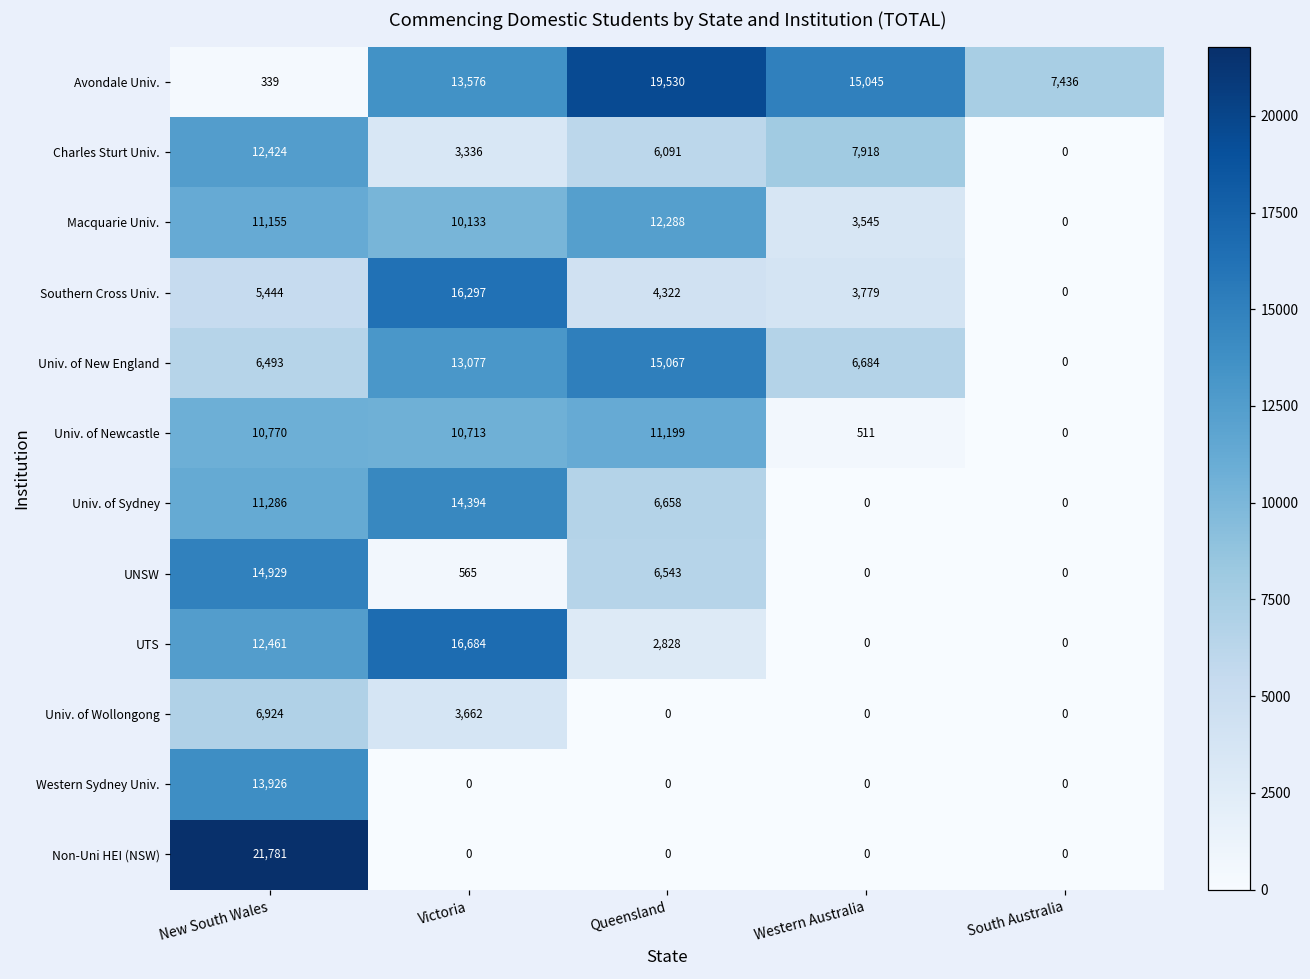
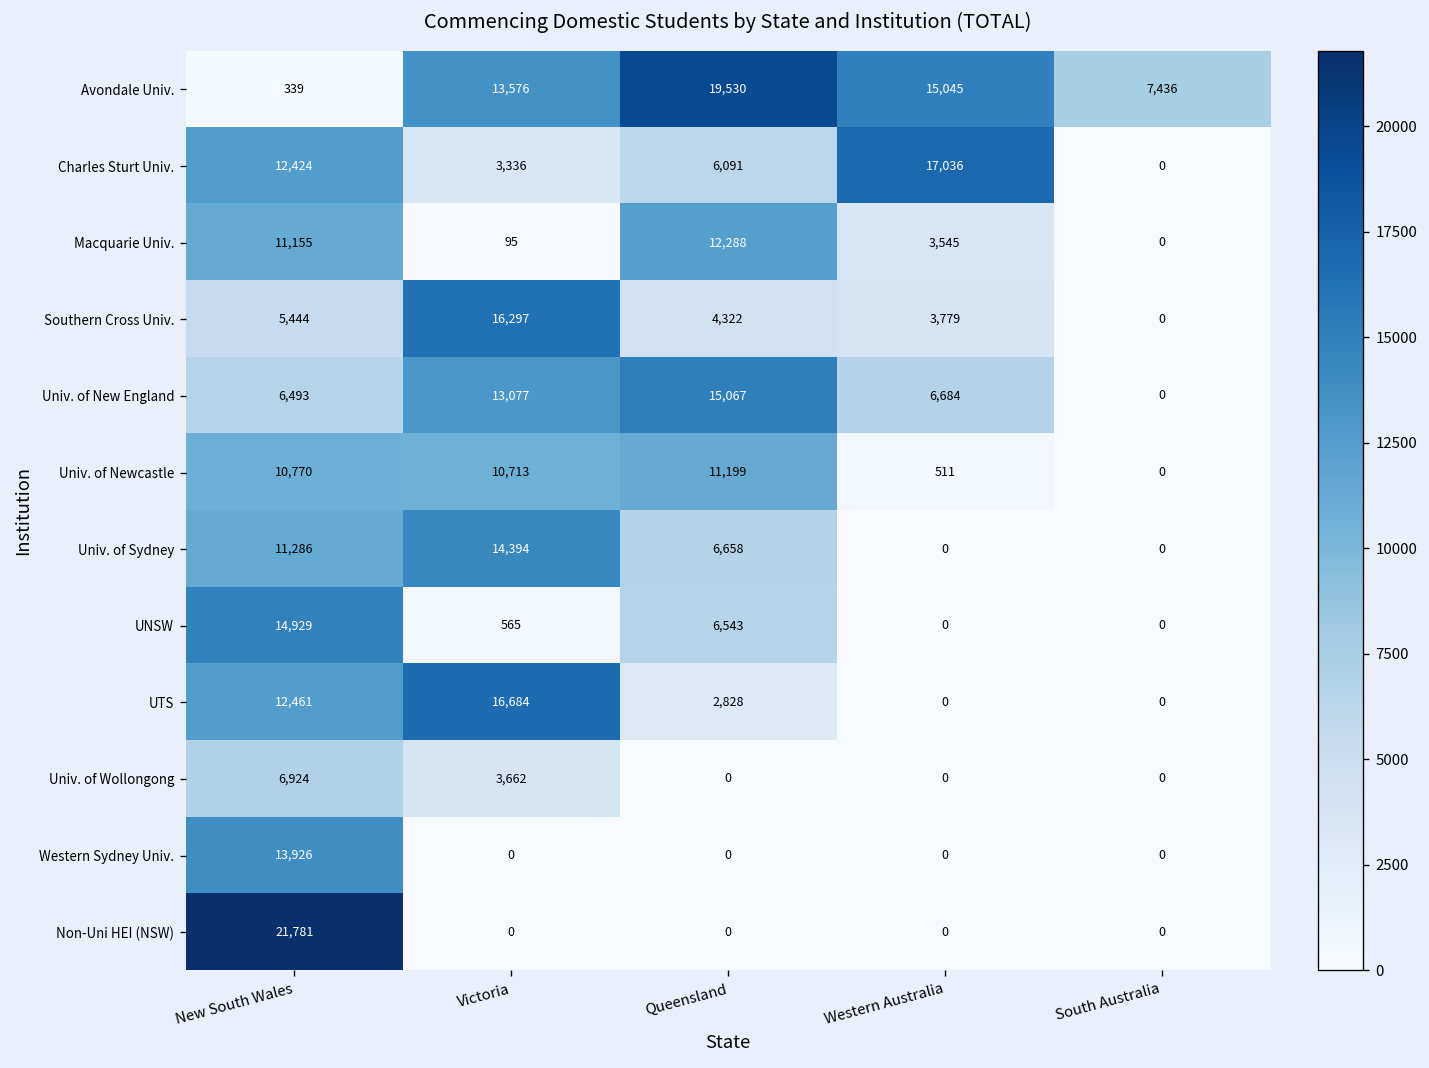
Charles Sturt Univ., Western Australia: 7,918 -> 17,036
Macquarie Univ., Victoria: 10,133 -> 95
